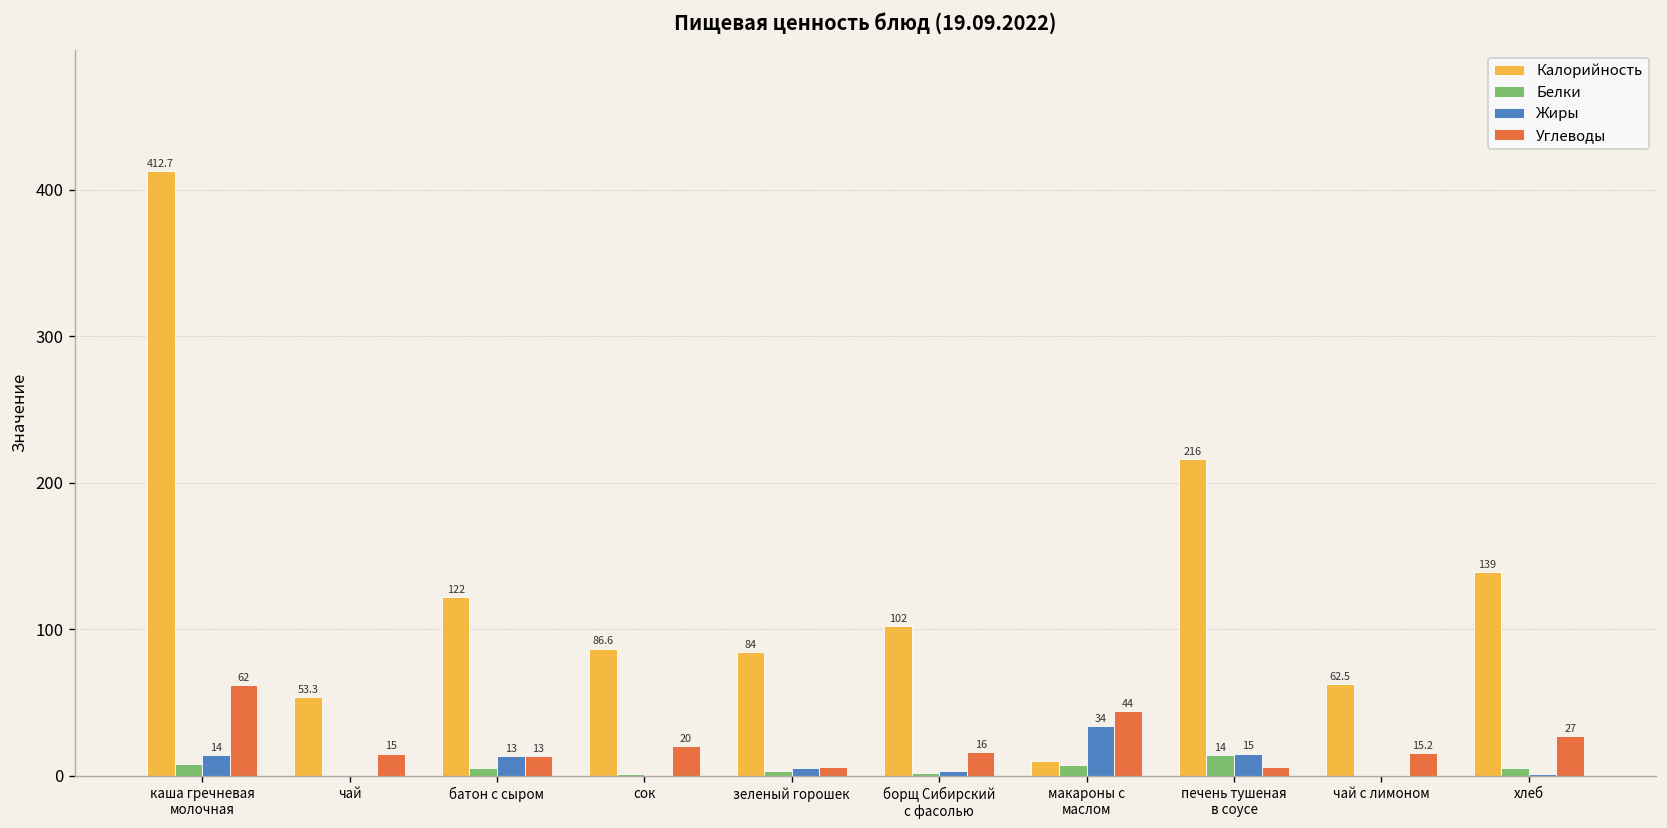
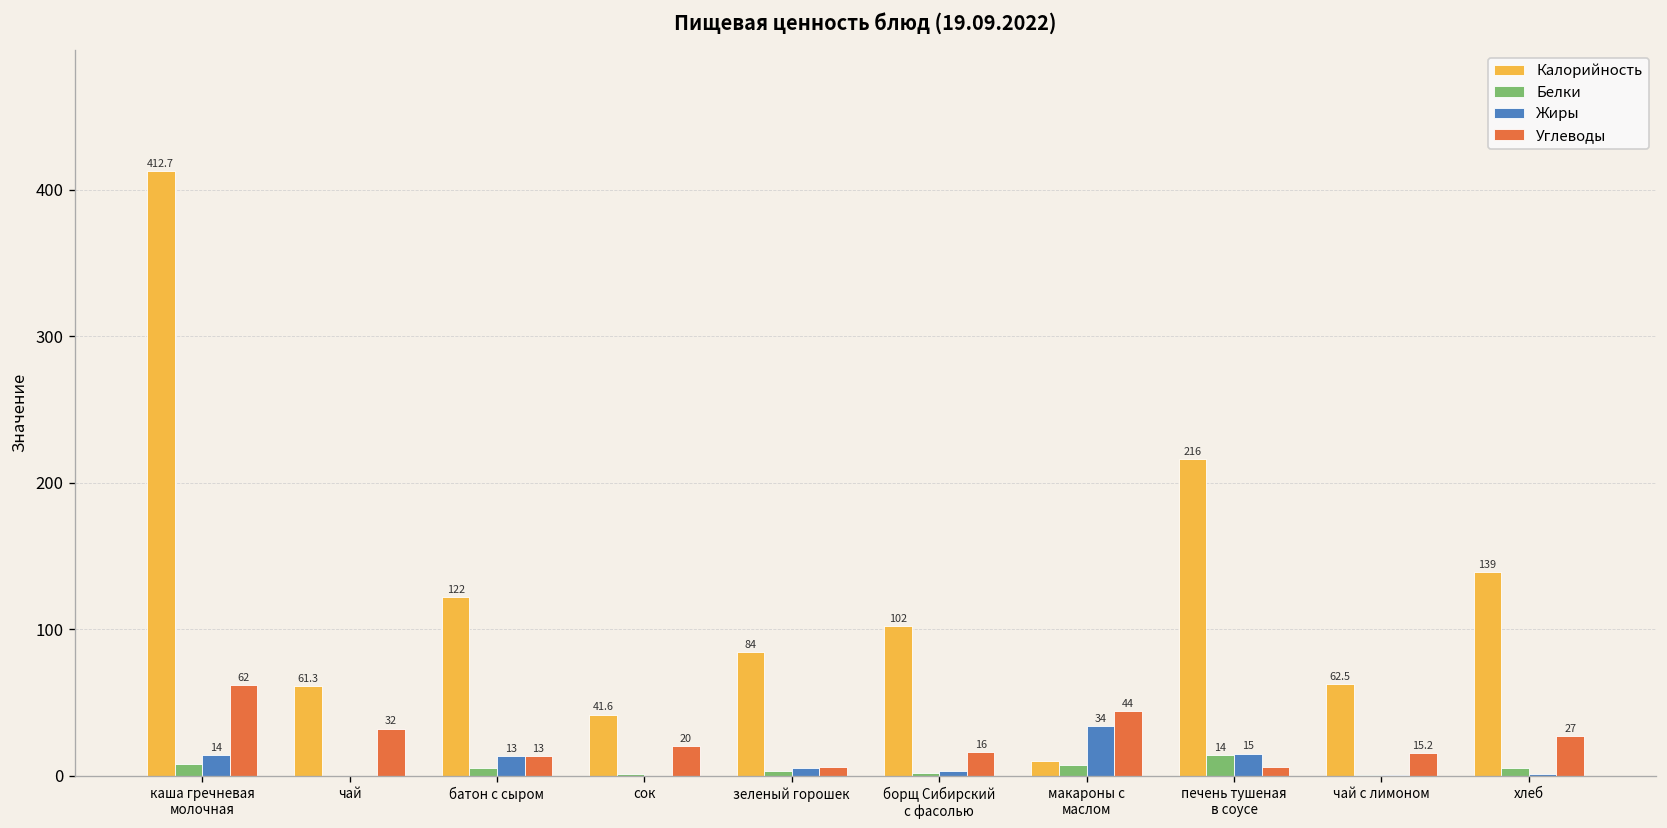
Калорийность, чай: 53.3 -> 61.3
Углеводы, чай: 15 -> 32
Калорийность, сок: 86.6 -> 41.6
